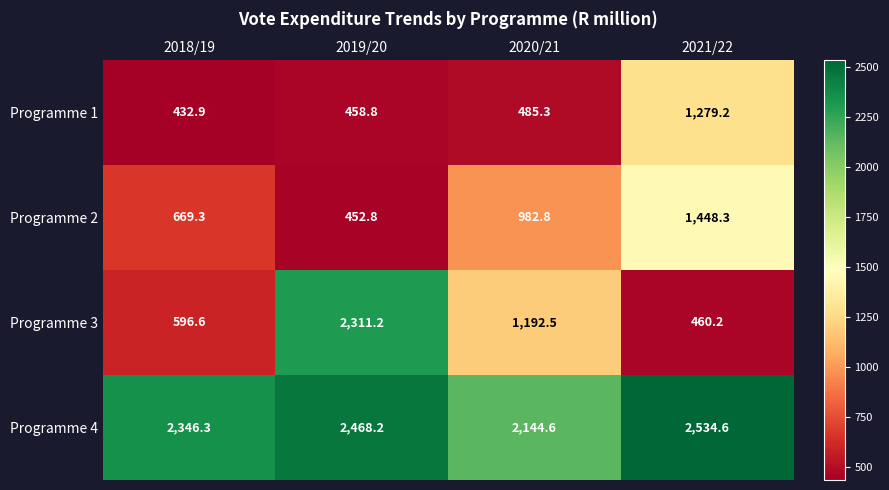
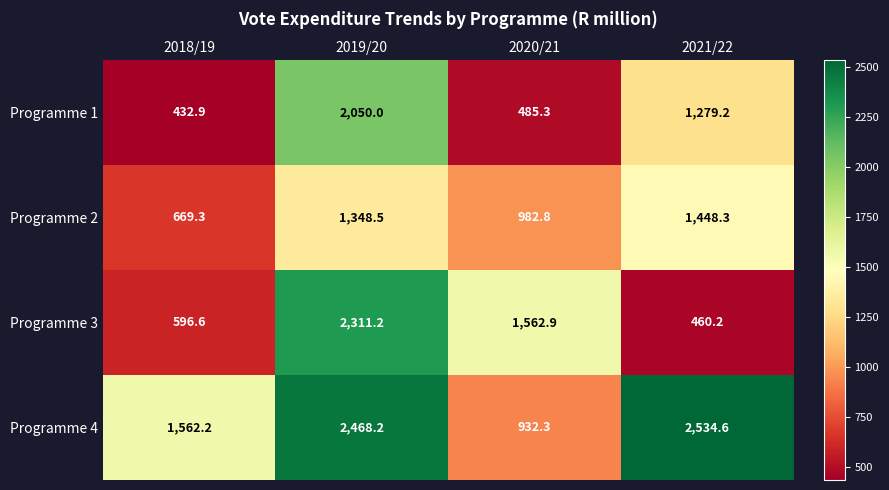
Programme 1, 2019/20: 458.8 -> 2,050.0
Programme 2, 2019/20: 452.8 -> 1,348.5
Programme 3, 2020/21: 1,192.5 -> 1,562.9
Programme 4, 2018/19: 2,346.3 -> 1,562.2
Programme 4, 2020/21: 2,144.6 -> 932.3
